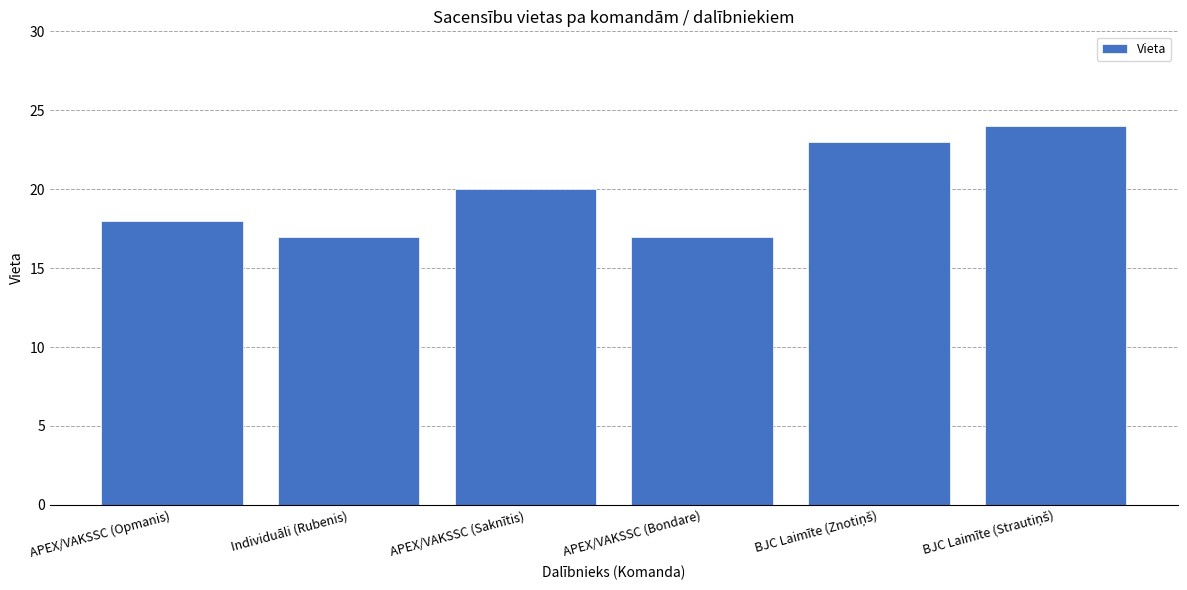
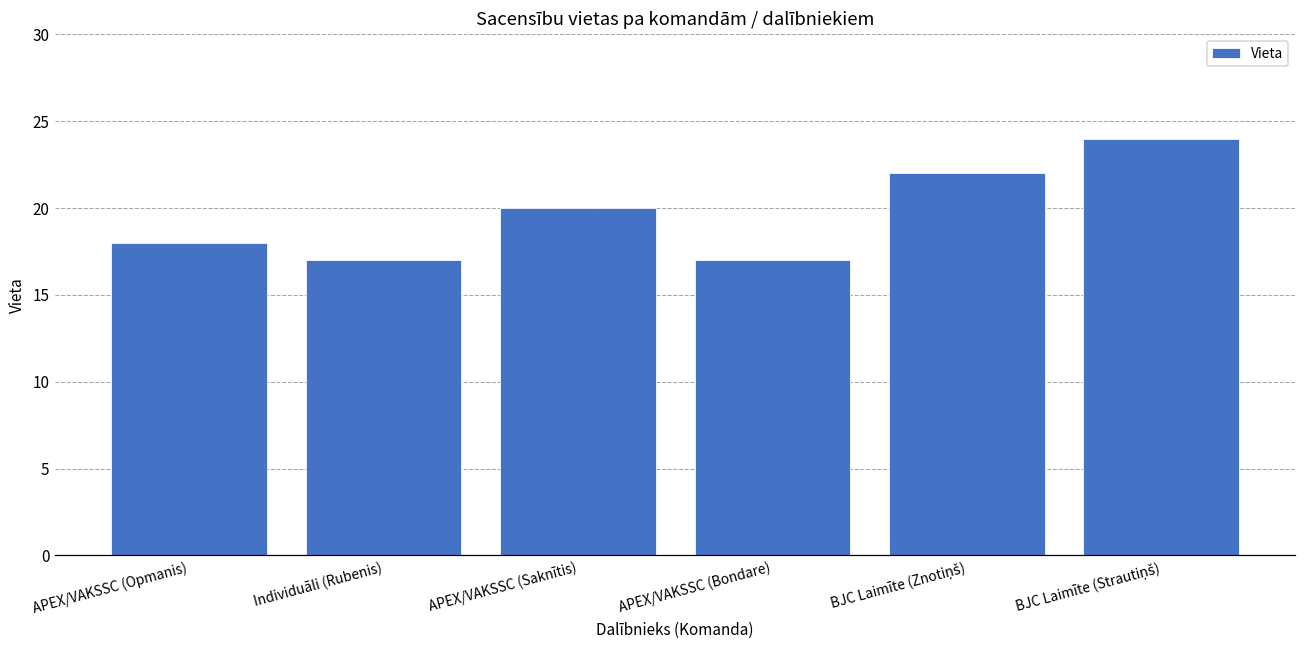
BJC Laimīte (Znotiņš): 23 -> 22
